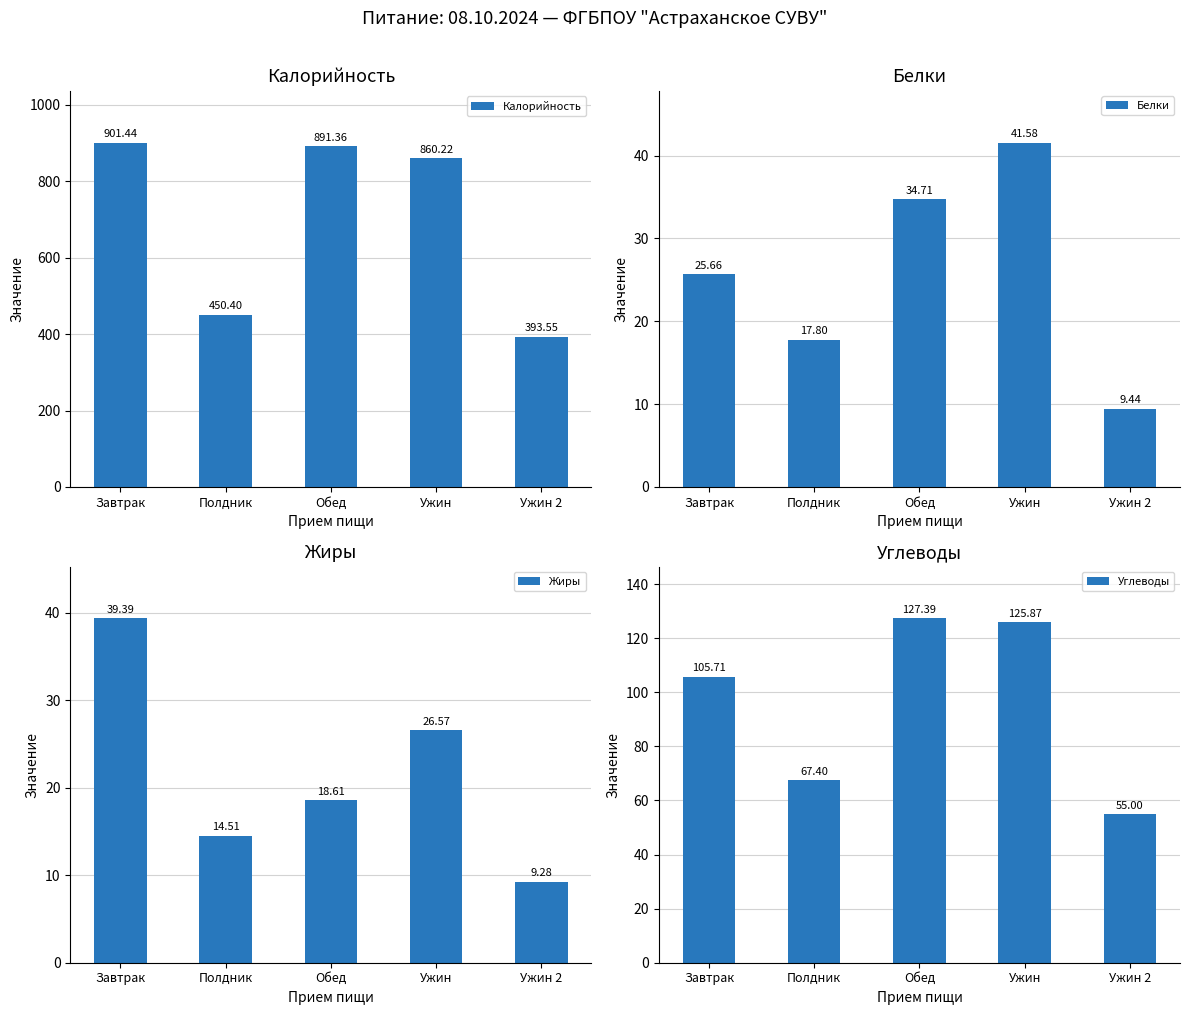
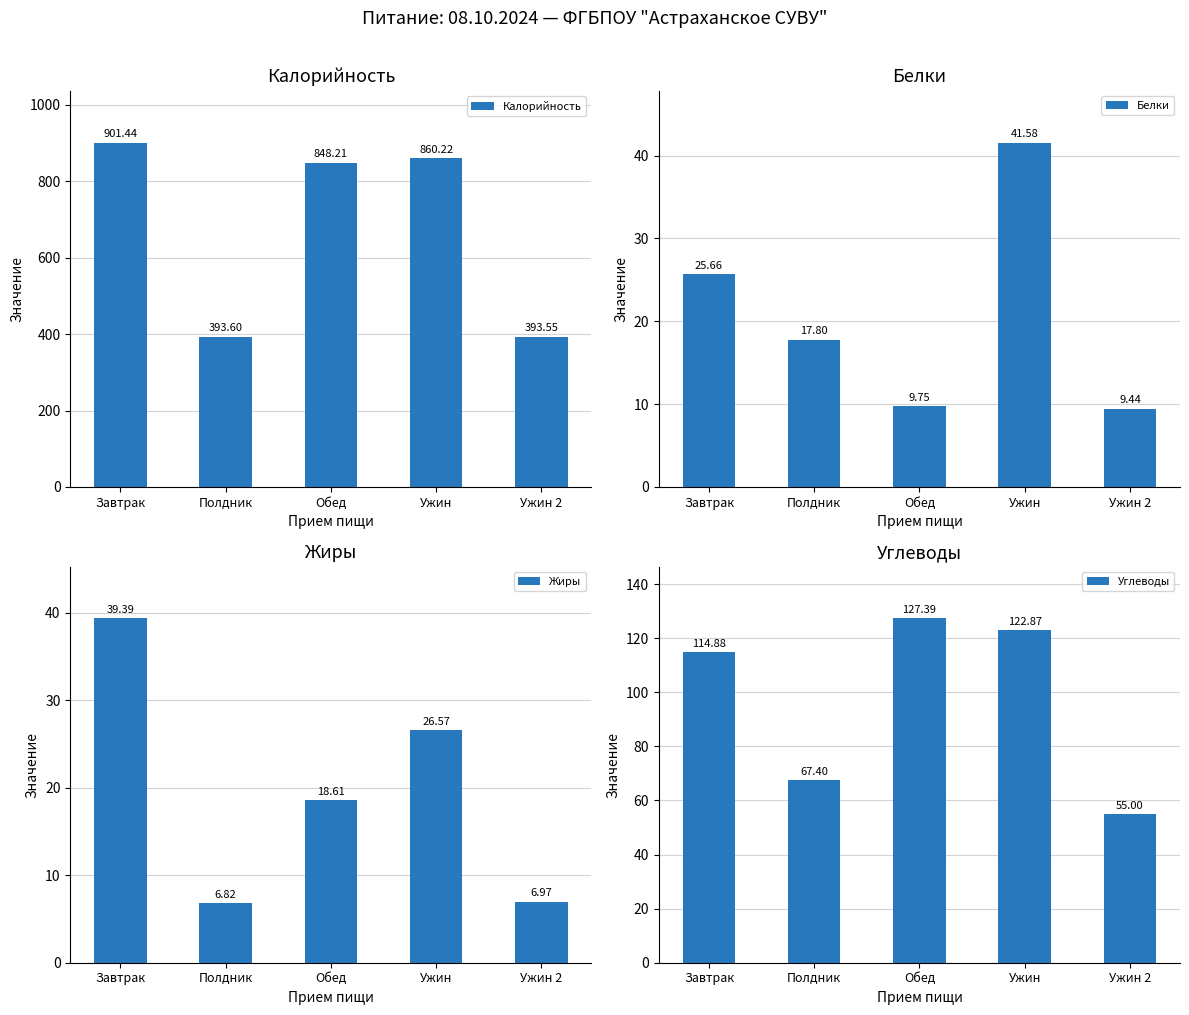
Калорийность, Полдник: 450.40 -> 393.60
Калорийность, Обед: 891.36 -> 848.21
Белки, Обед: 34.71 -> 9.75
Жиры, Полдник: 14.51 -> 6.82
Жиры, Ужин 2: 9.28 -> 6.97
Углеводы, Завтрак: 105.71 -> 114.88
Углеводы, Ужин: 125.87 -> 122.87
